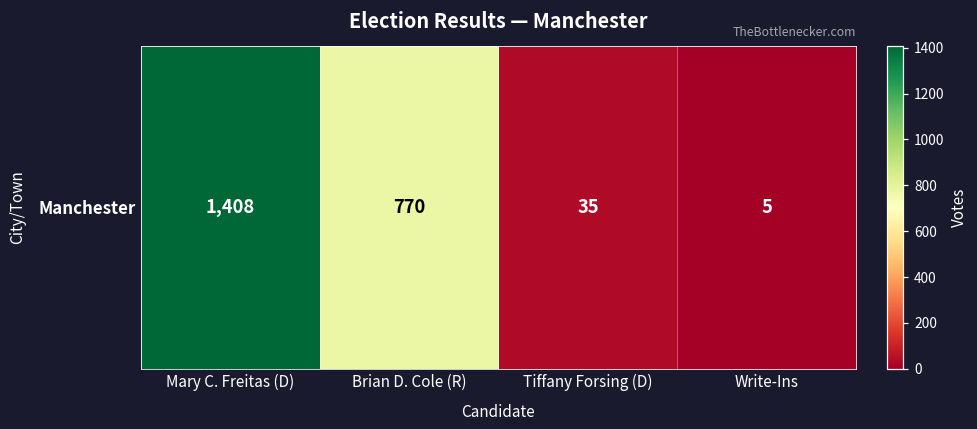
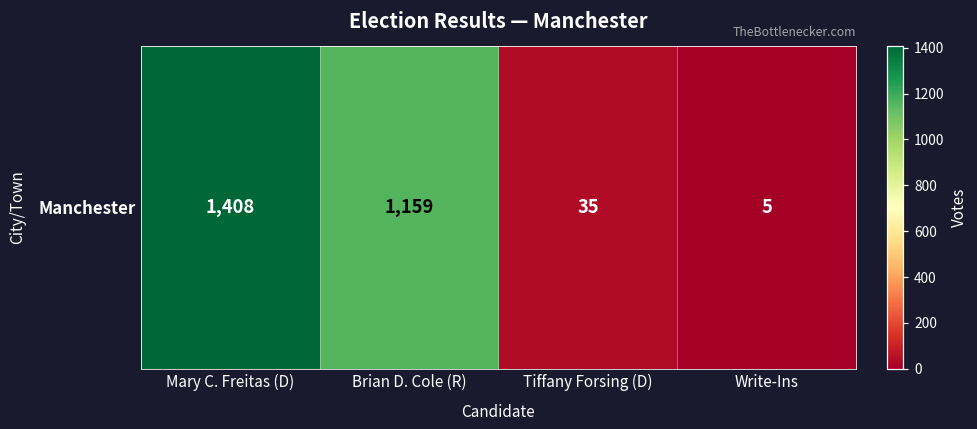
Manchester, Brian D. Cole (R): 770 -> 1,159
